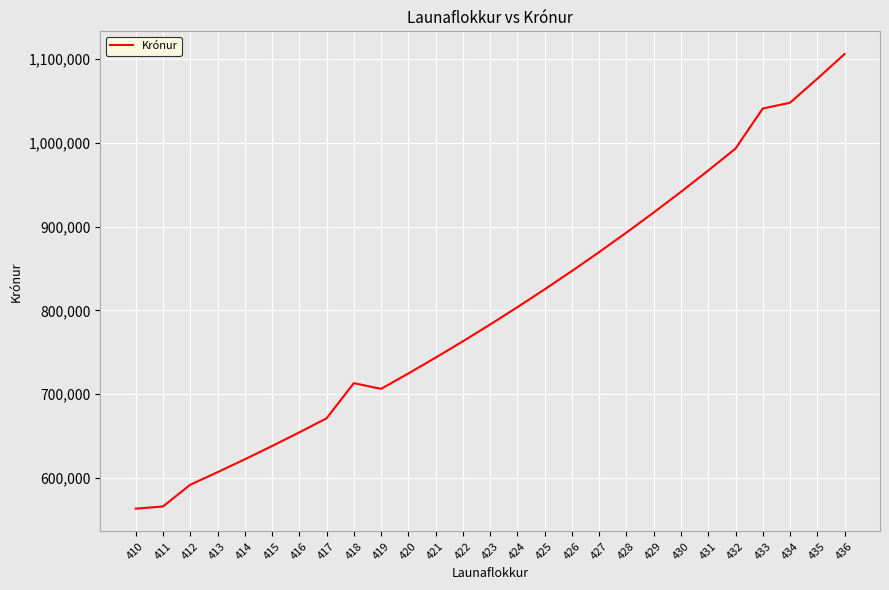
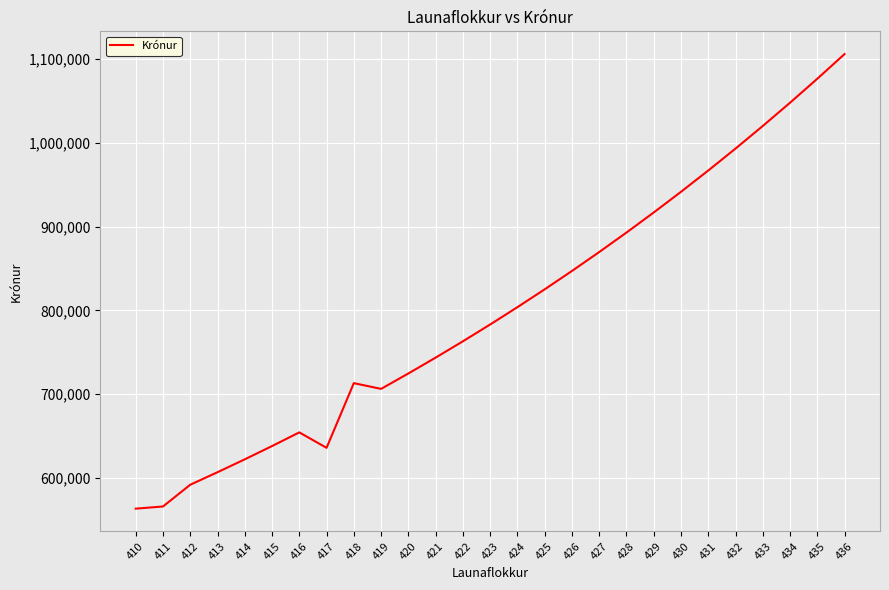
417: 670,000 -> 640,000
433: 1,040,000 -> 1,020,000
